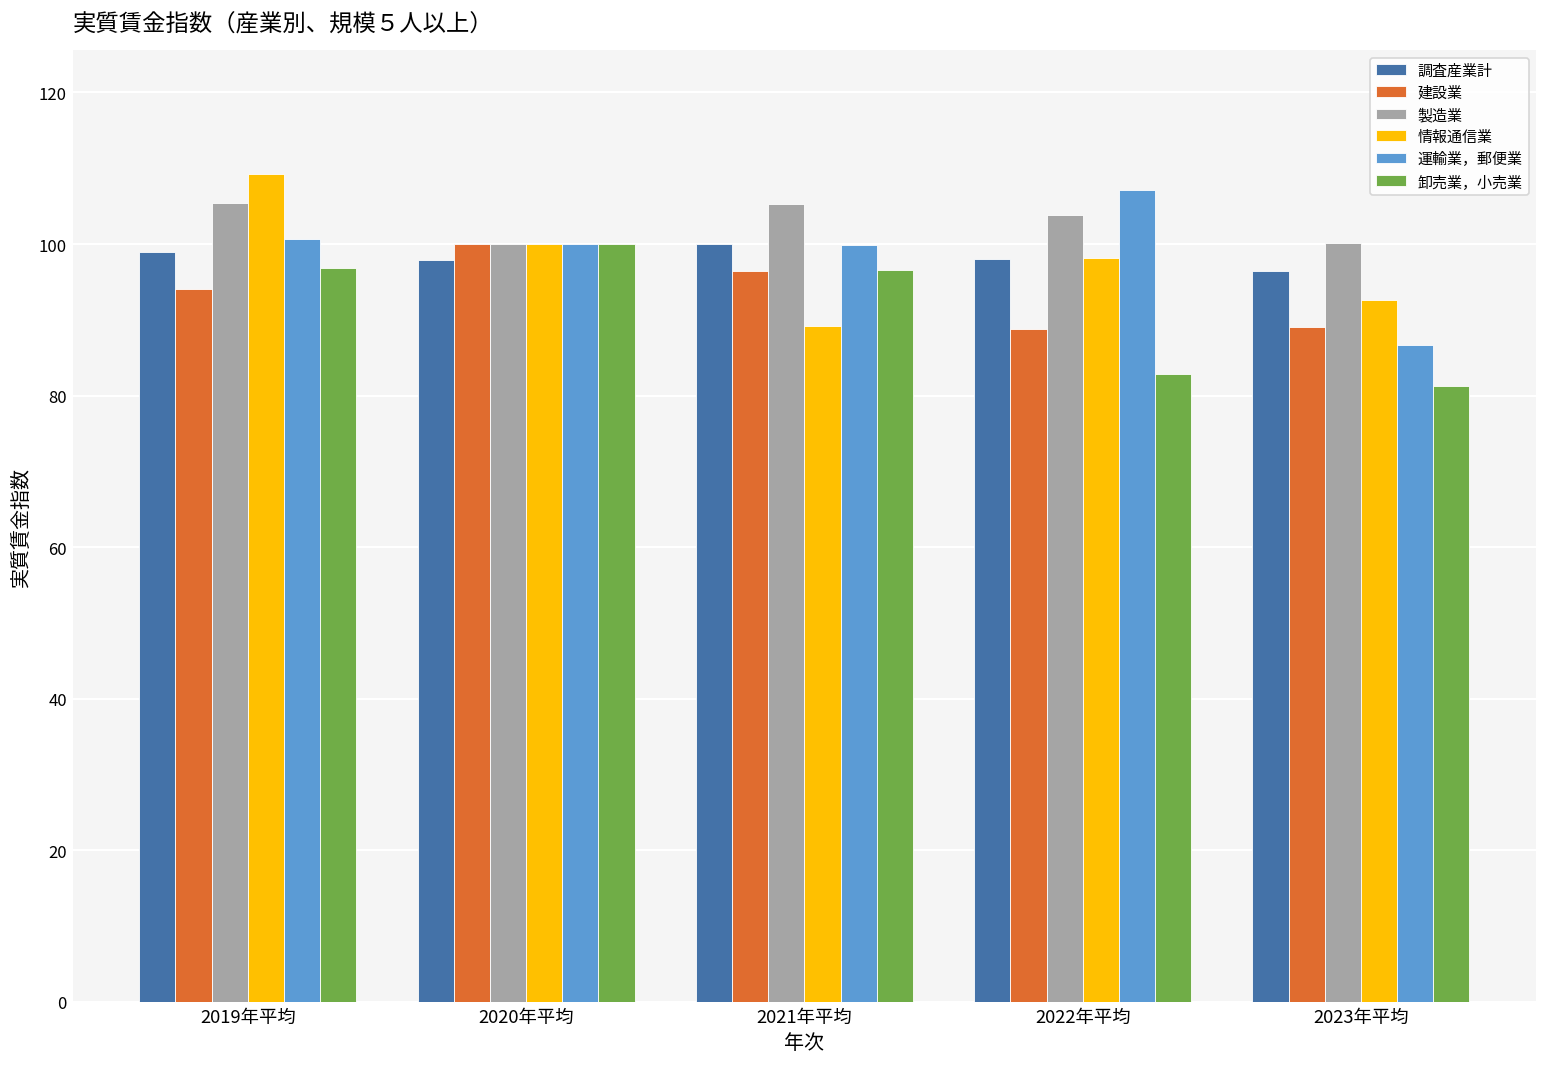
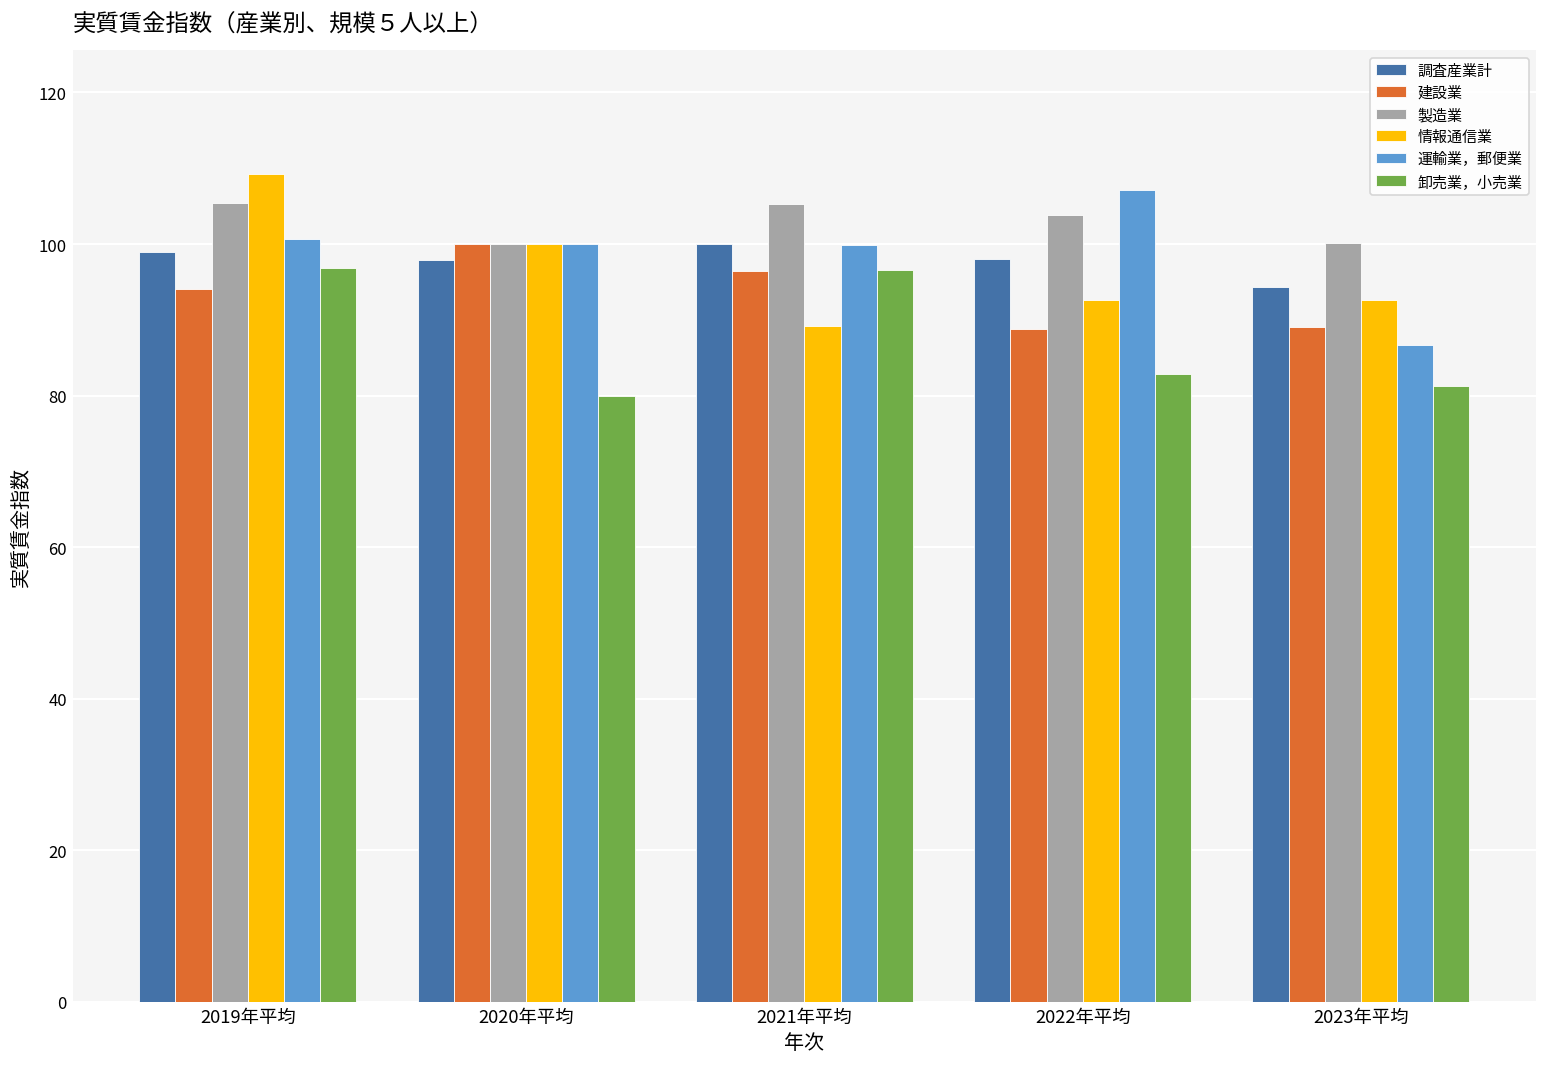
卸売業，小売業, 2020年平均: 100 -> 80
情報通信業, 2022年平均: 98 -> 93
調査産業計, 2023年平均: 97 -> 94
